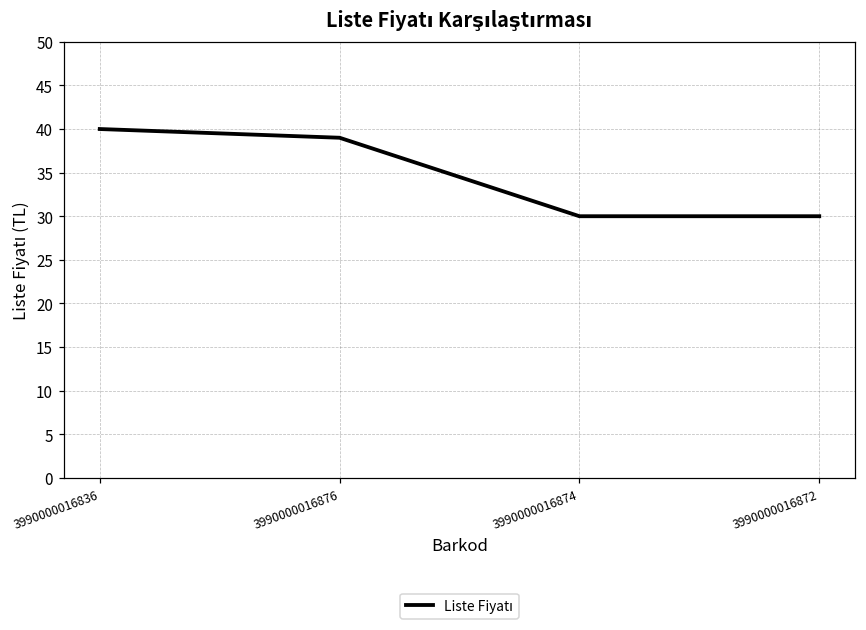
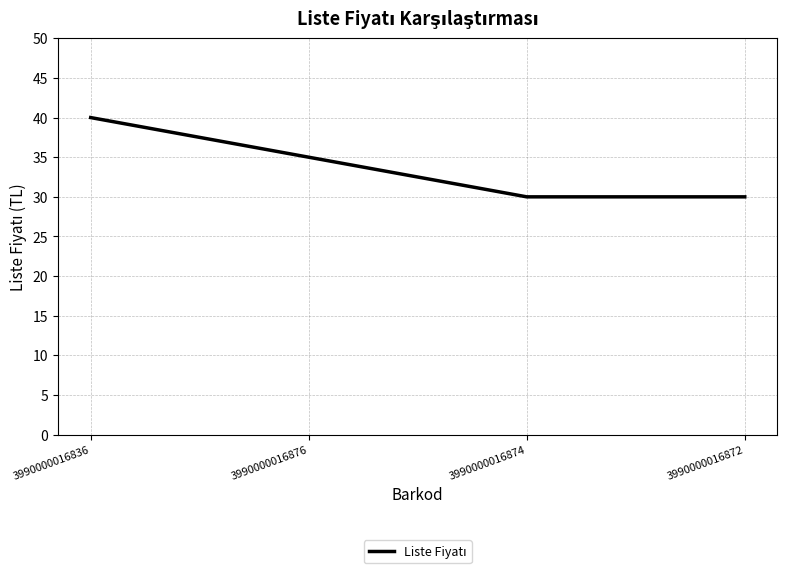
3990000016876: 39 -> 35
